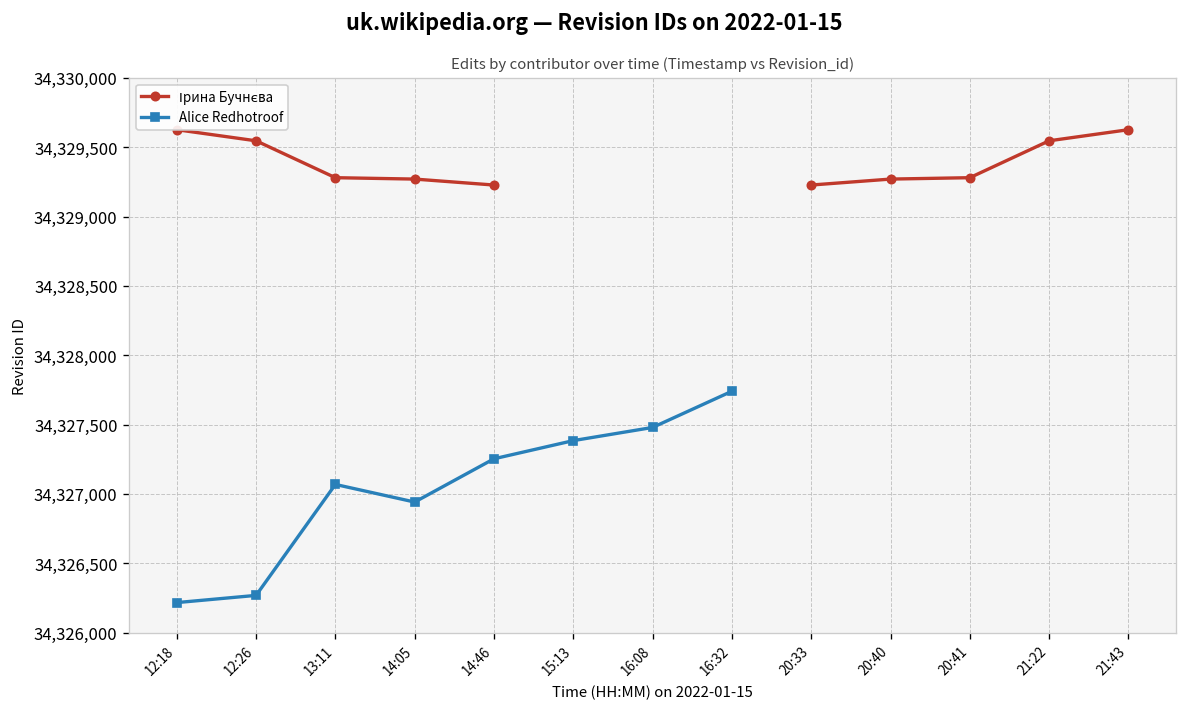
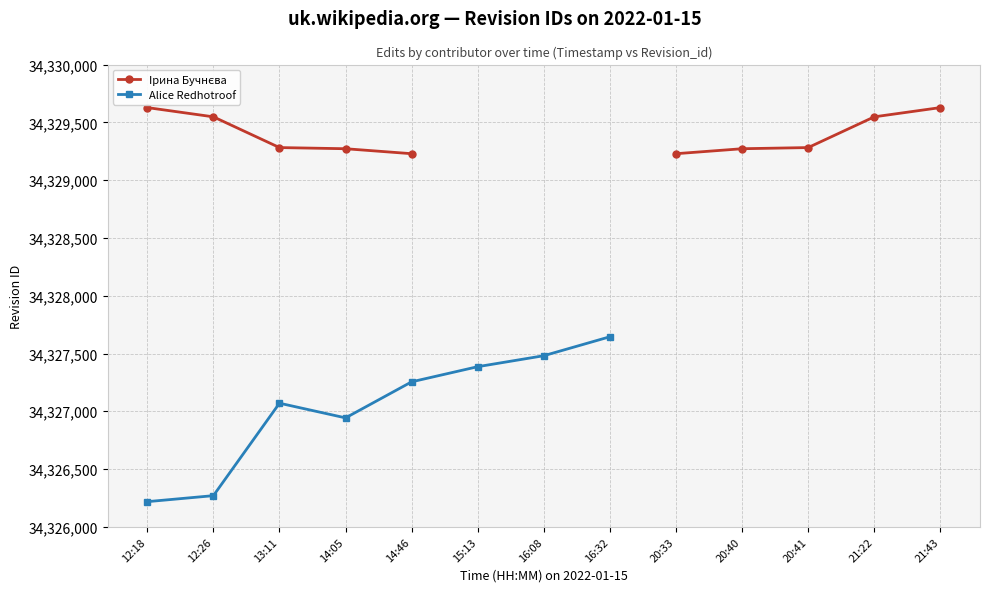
Alice Redhotroof, 16:32: 34,327,740 -> 34,327,650
